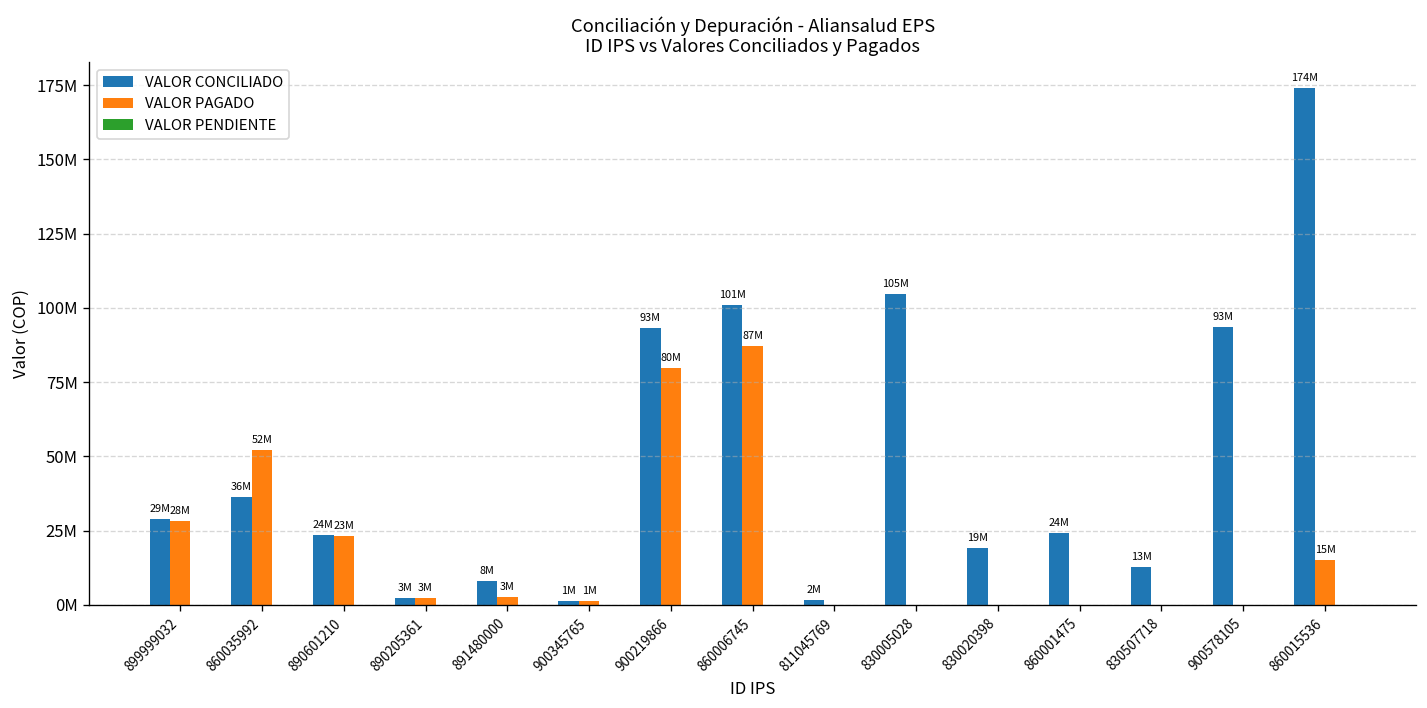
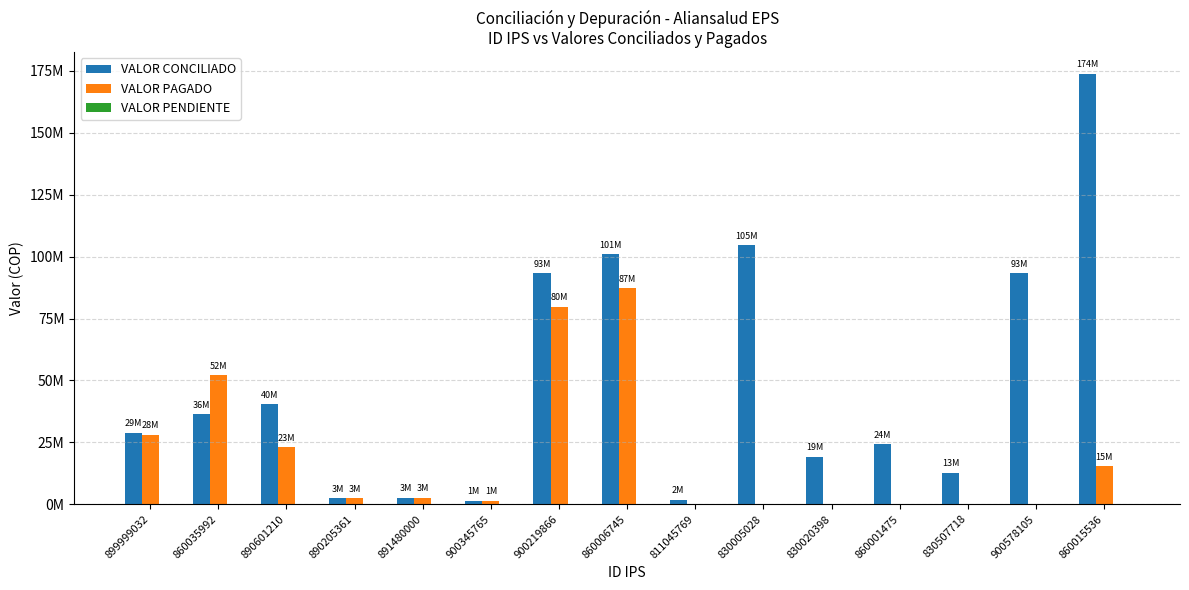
VALOR CONCILIADO, 890601210: 24M -> 40M
VALOR CONCILIADO, 891480000: 8M -> 3M
